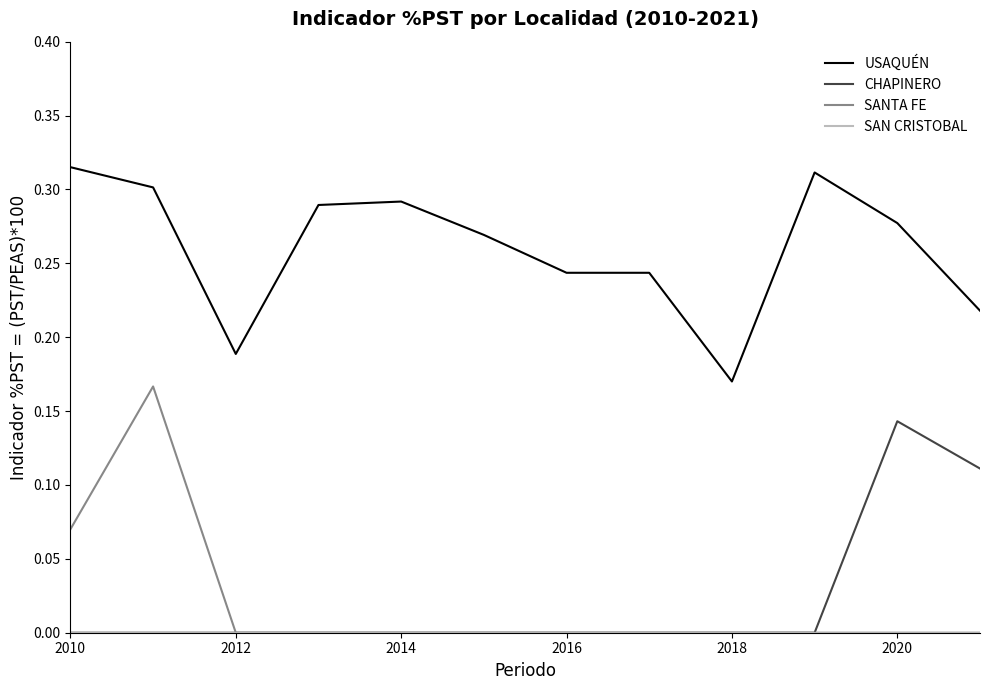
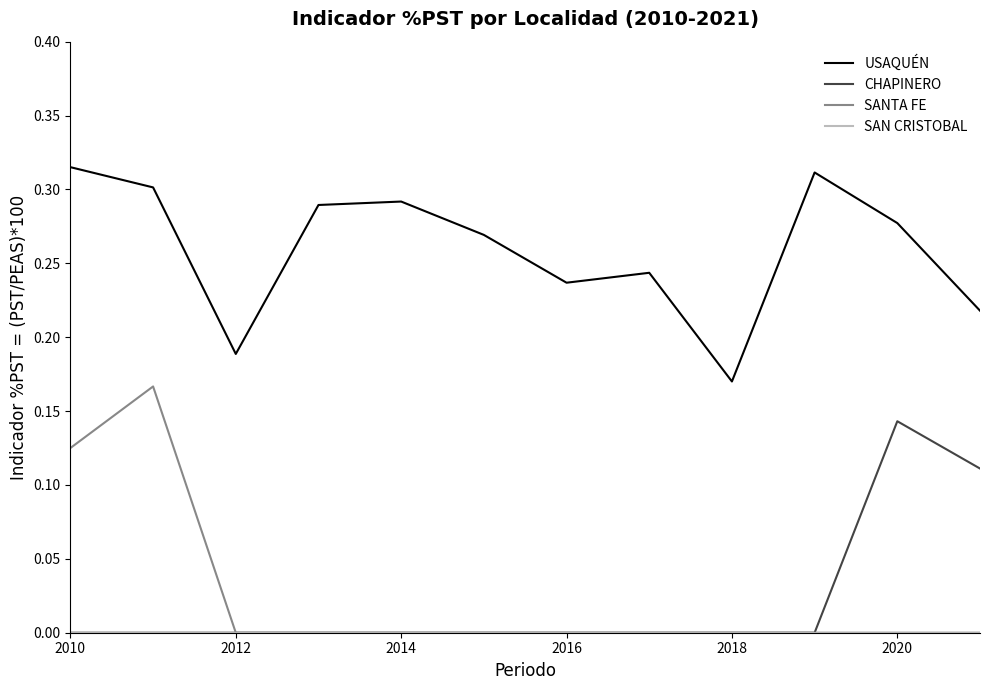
SANTA FE, 2010: 0.070 -> 0.125
USAQUÉN, 2016: 0.244 -> 0.237
